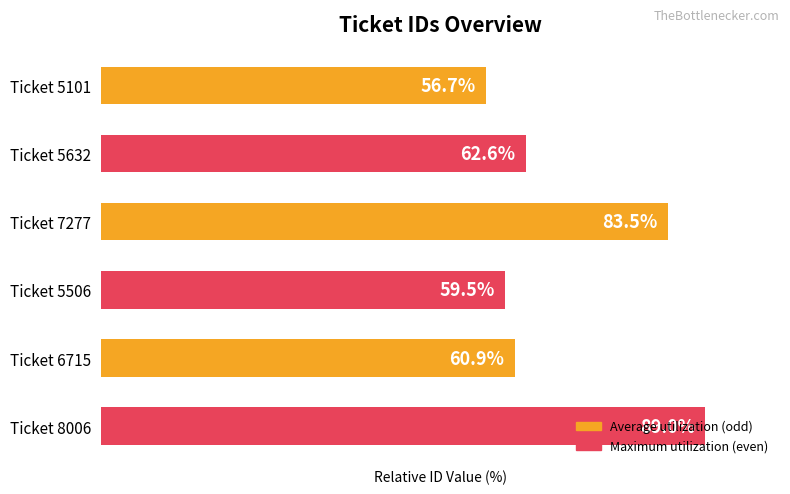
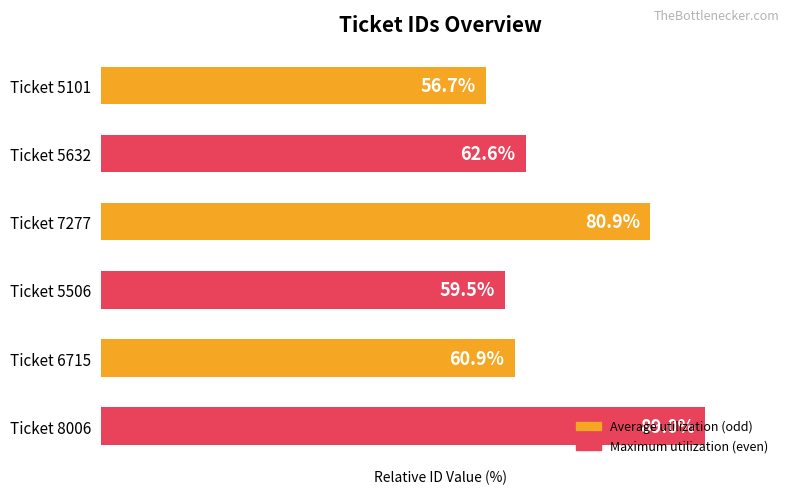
Ticket 7277: 83.5% -> 80.9%
